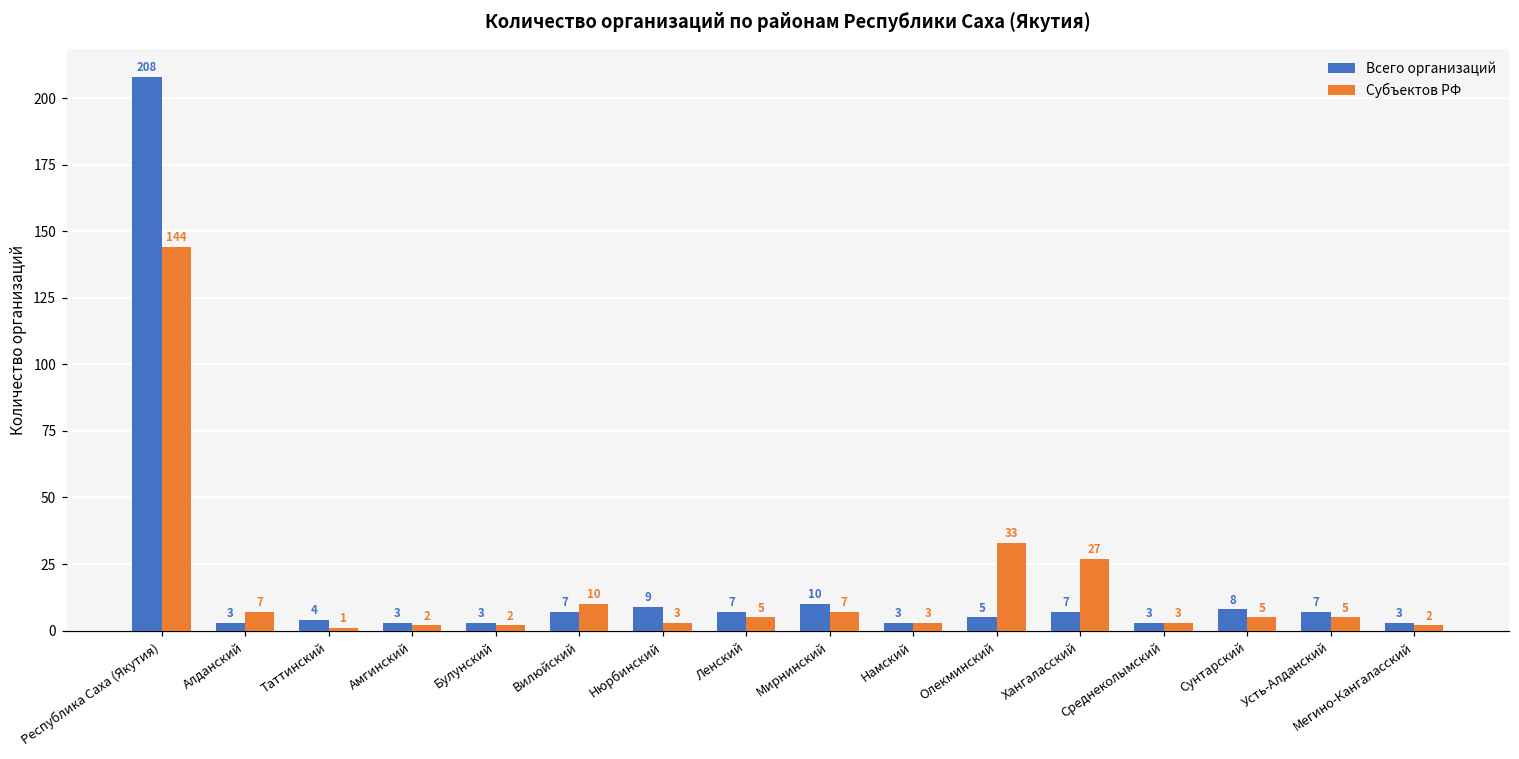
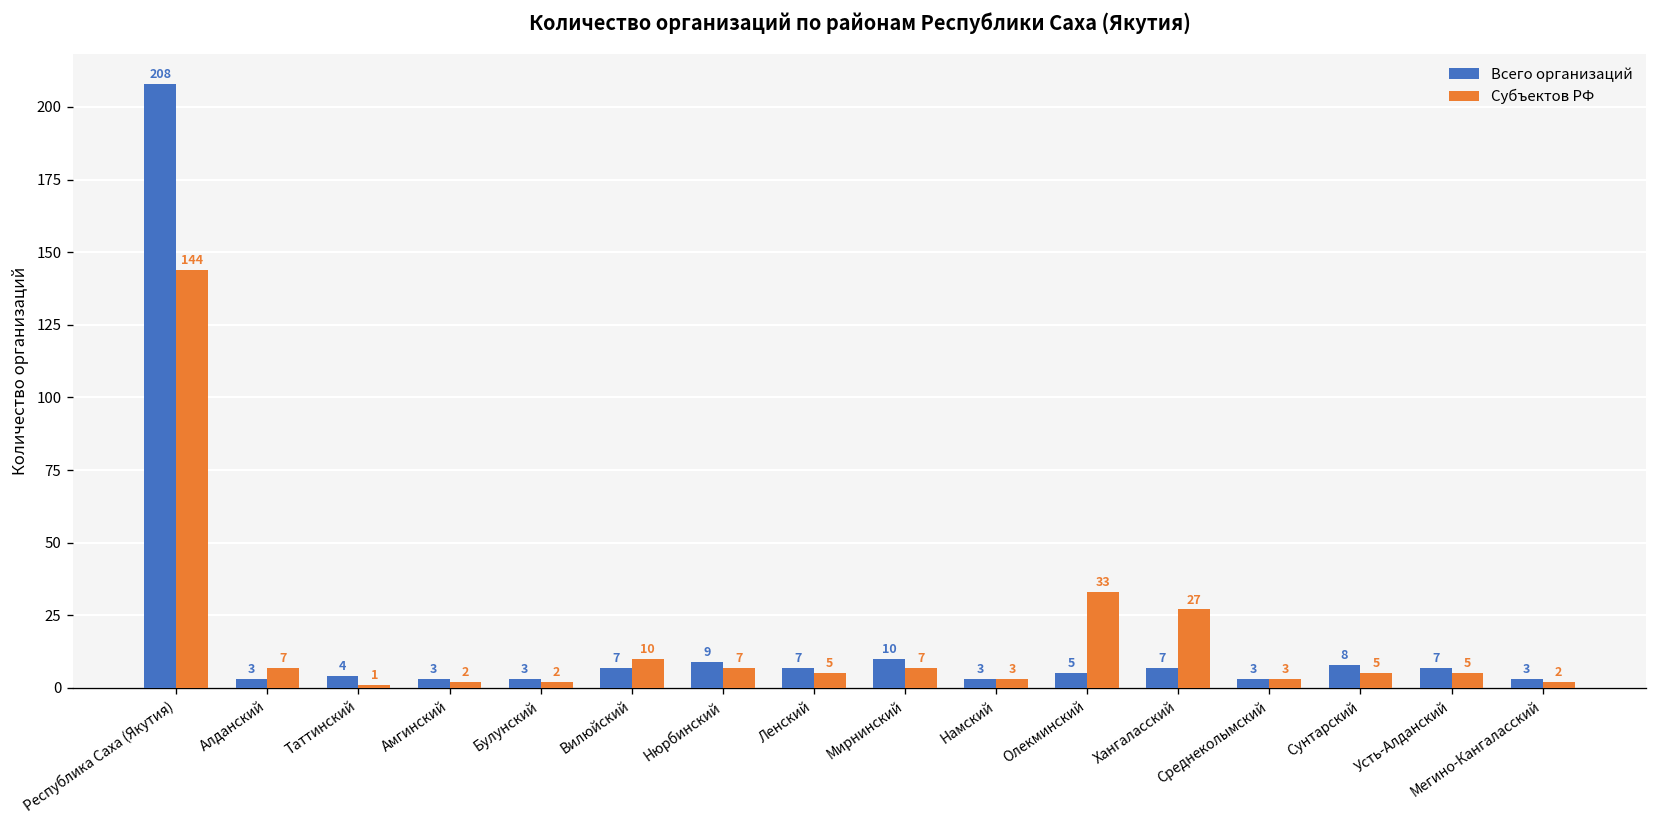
Субъектов РФ, Нюрбинский: 3 -> 7
